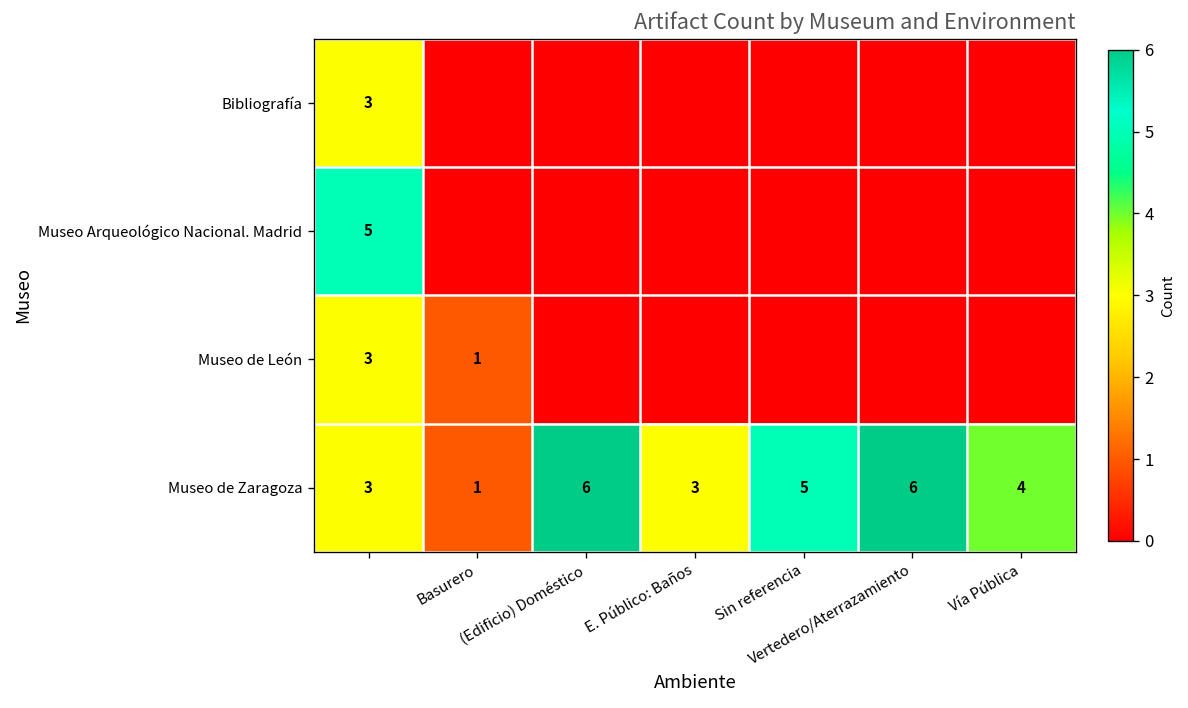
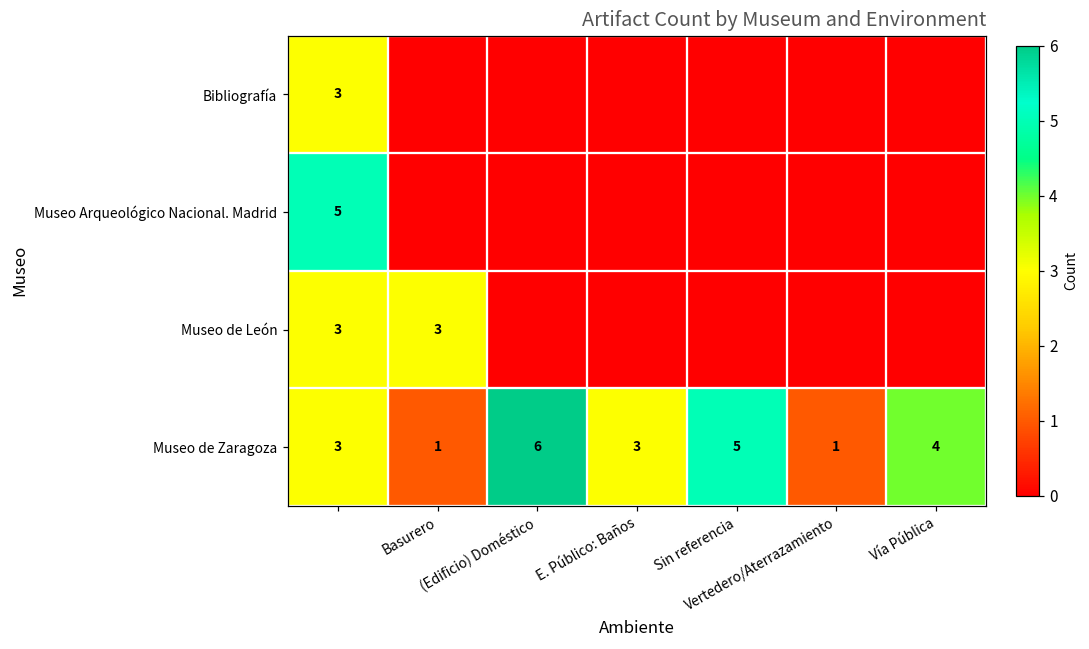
Museo de León, Basurero: 1 -> 3
Museo de Zaragoza, Vertedero/Aterrazamiento: 6 -> 1
